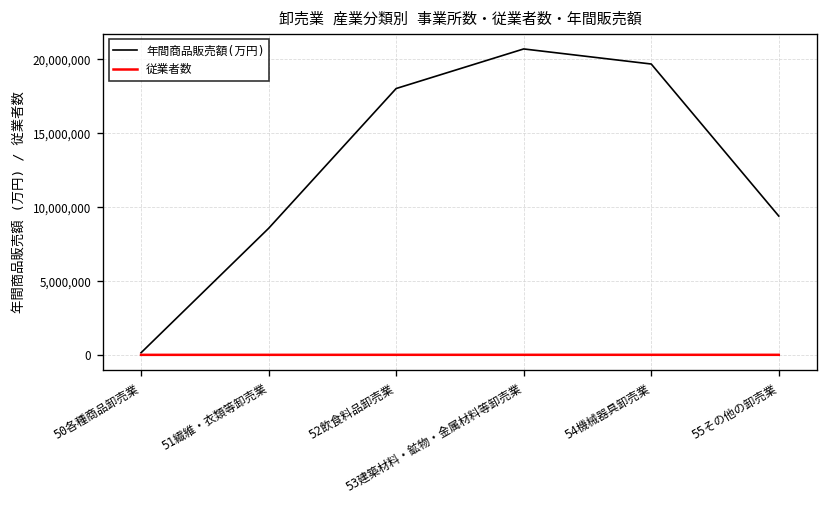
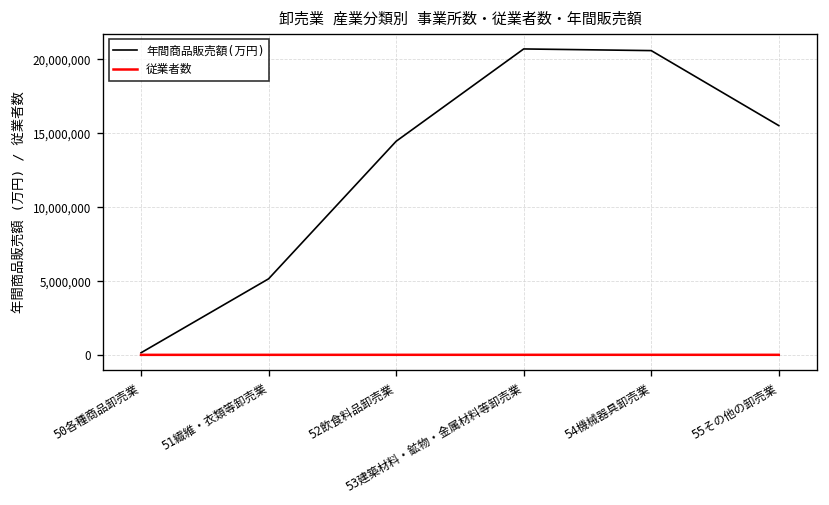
年間商品販売額(万円), 51繊維・衣類等卸売業: 8,600,000 -> 5,100,000
年間商品販売額(万円), 52飲食料品卸売業: 18,000,000 -> 14,500,000
年間商品販売額(万円), 54機械器具卸売業: 19,700,000 -> 20,600,000
年間商品販売額(万円), 55その他の卸売業: 9,400,000 -> 15,500,000
